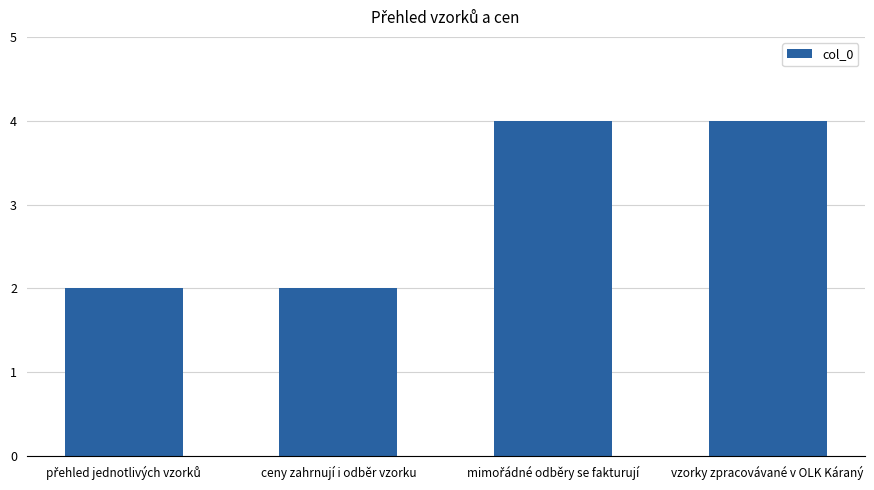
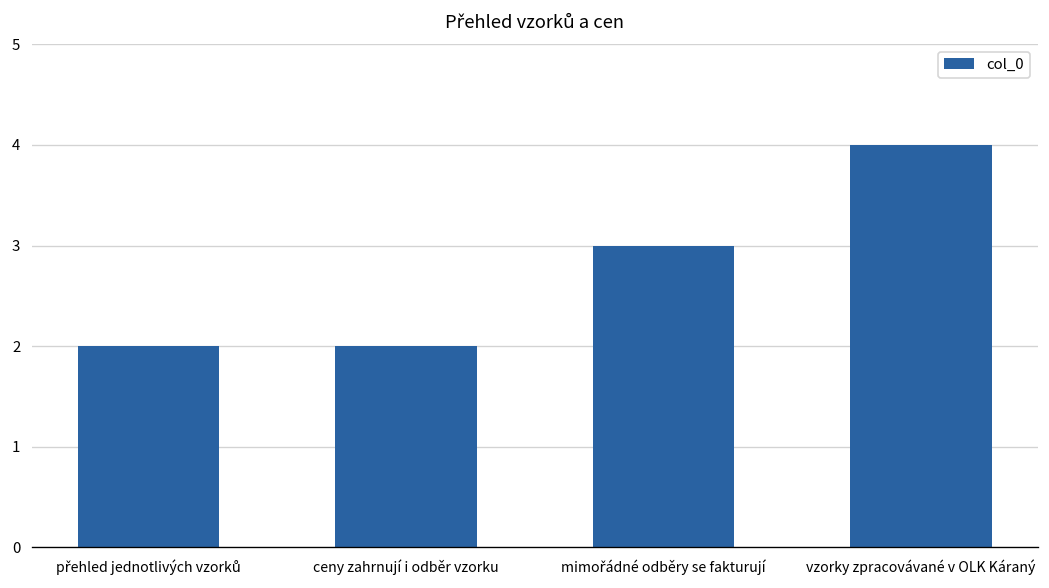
mimořádné odběry se fakturují: 4 -> 3
